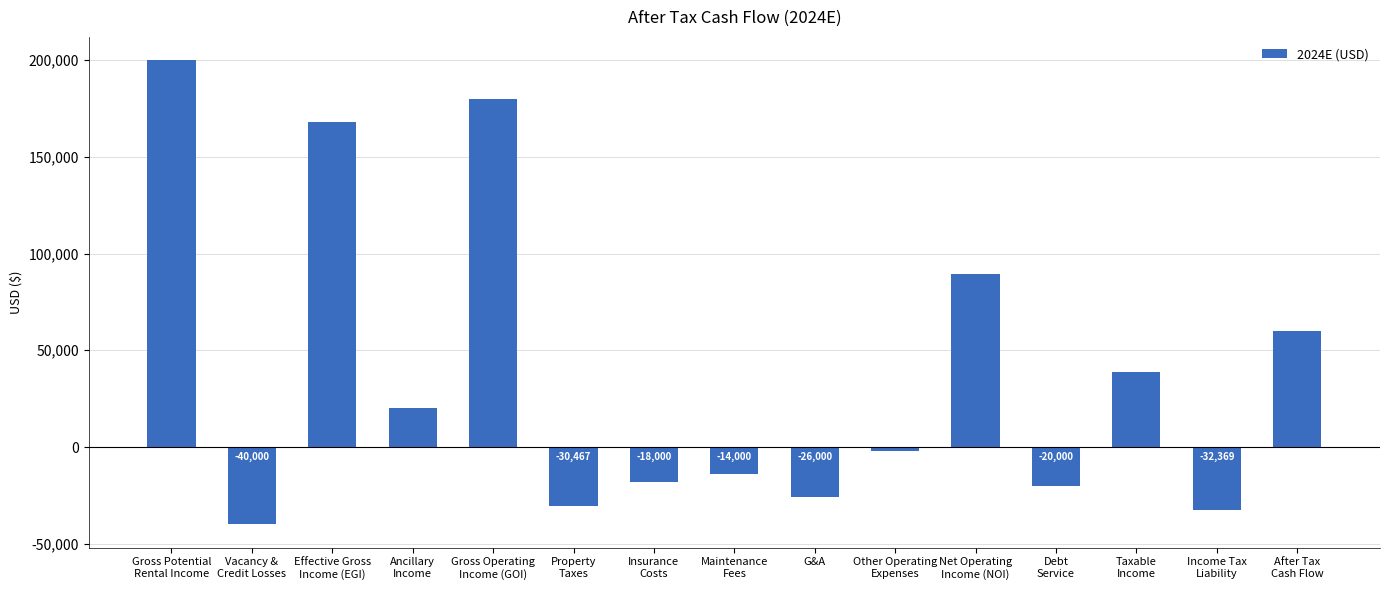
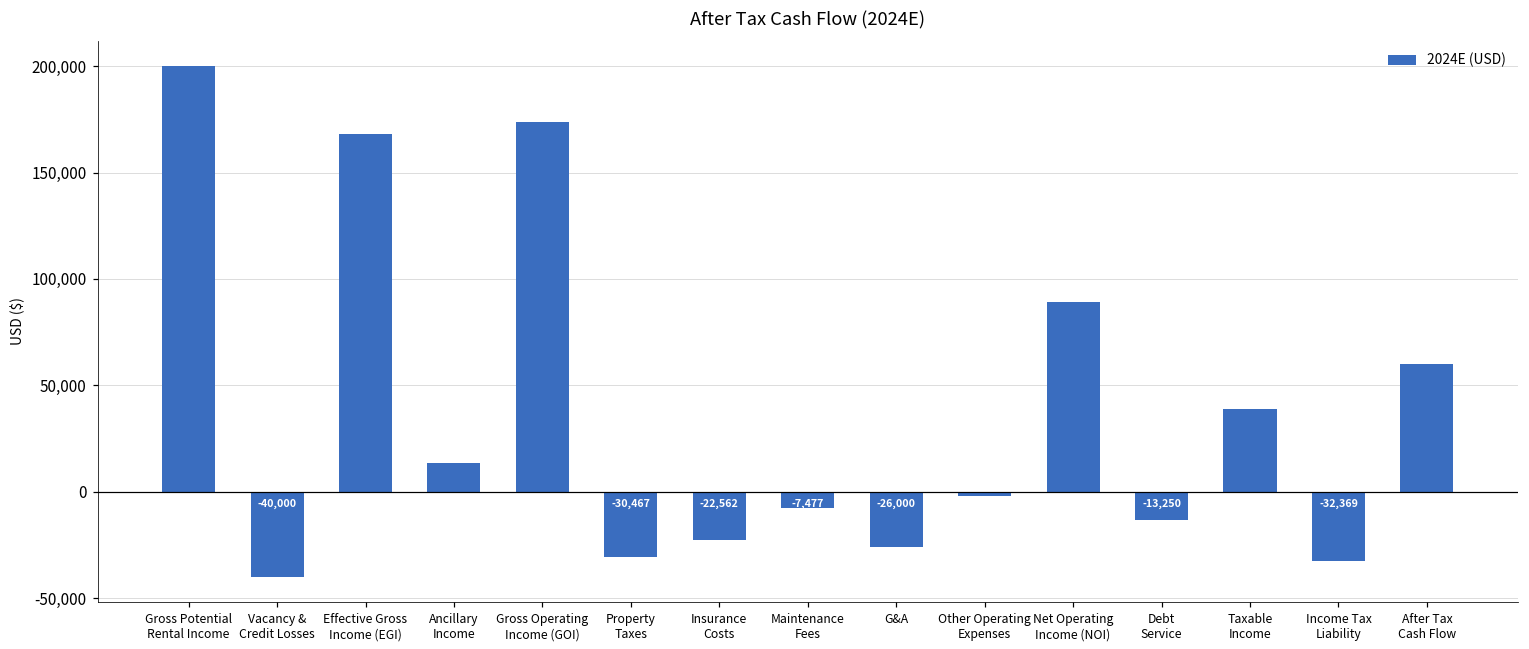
Ancillary Income: 20,000 -> 13,000
Gross Operating Income (GOI): 180,000 -> 174,000
Insurance Costs: -18,000 -> -22,562
Maintenance Fees: -14,000 -> -7,477
Debt Service: -20,000 -> -13,250
